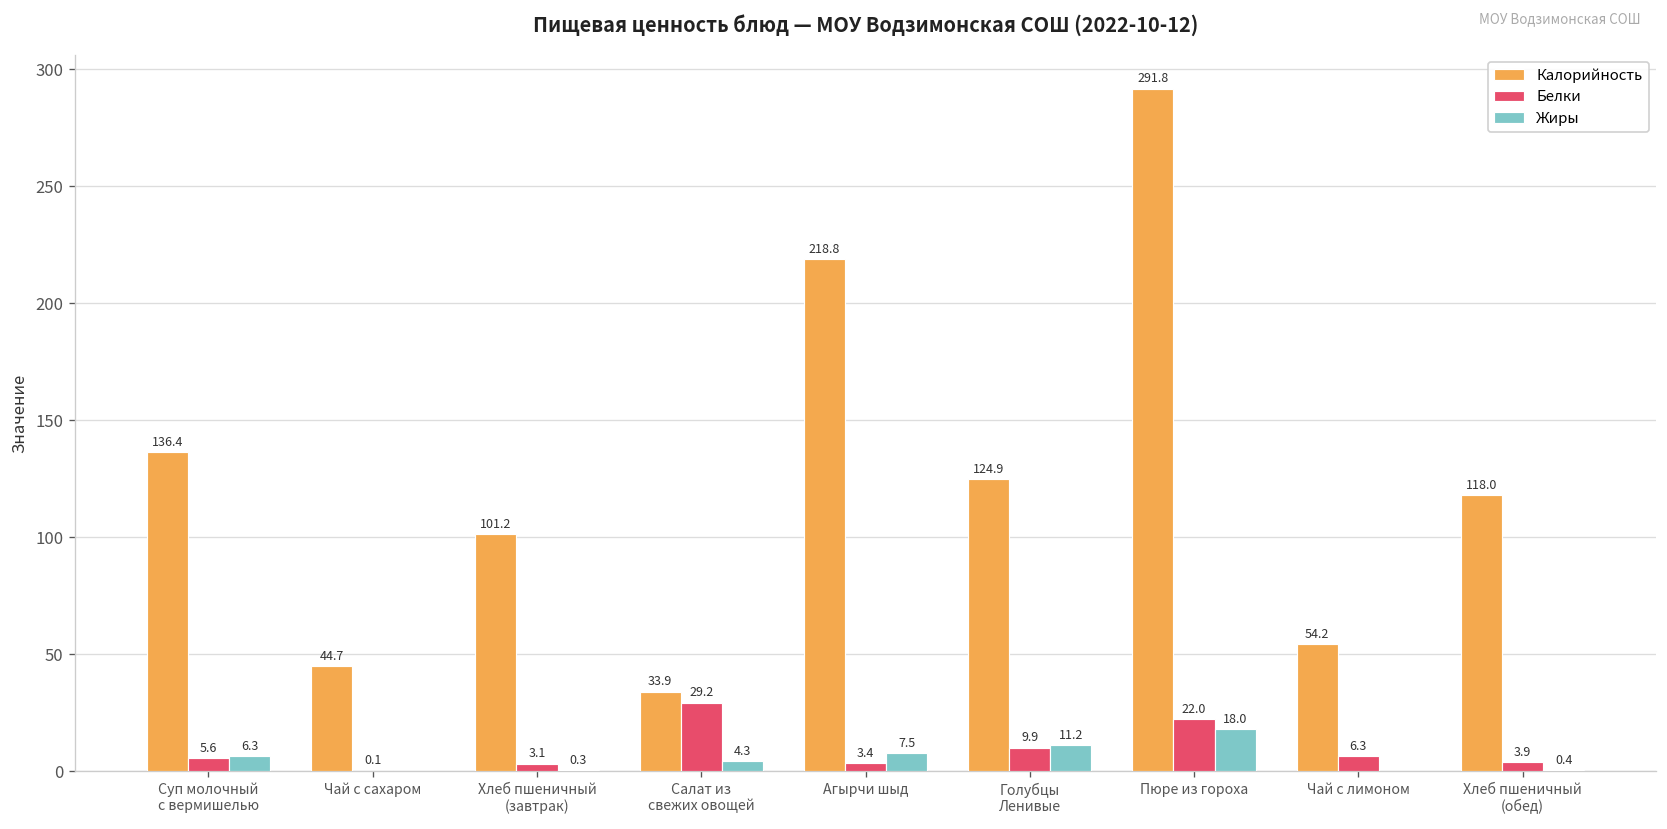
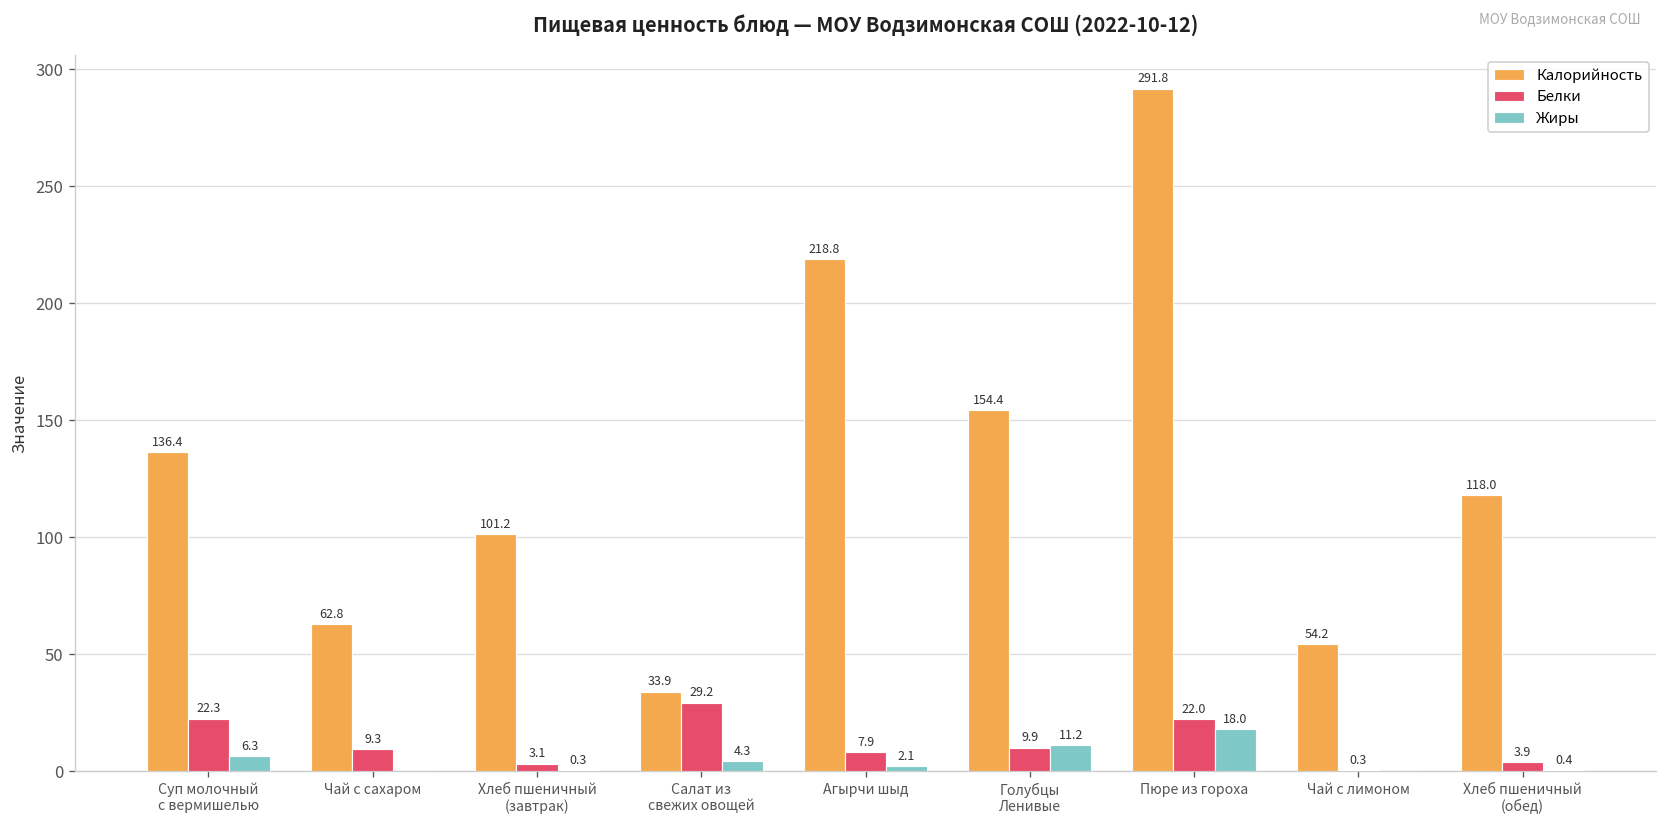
Белки, Суп молочный с вермишелью: 5.6 -> 22.3
Калорийность, Чай с сахаром: 44.7 -> 62.8
Белки, Чай с сахаром: 0.1 -> 9.3
Белки, Агырчи шыд: 3.4 -> 7.9
Жиры, Агырчи шыд: 7.5 -> 2.1
Калорийность, Голубцы Ленивые: 124.9 -> 154.4
Белки, Чай с лимоном: 6.3 -> 0.3
